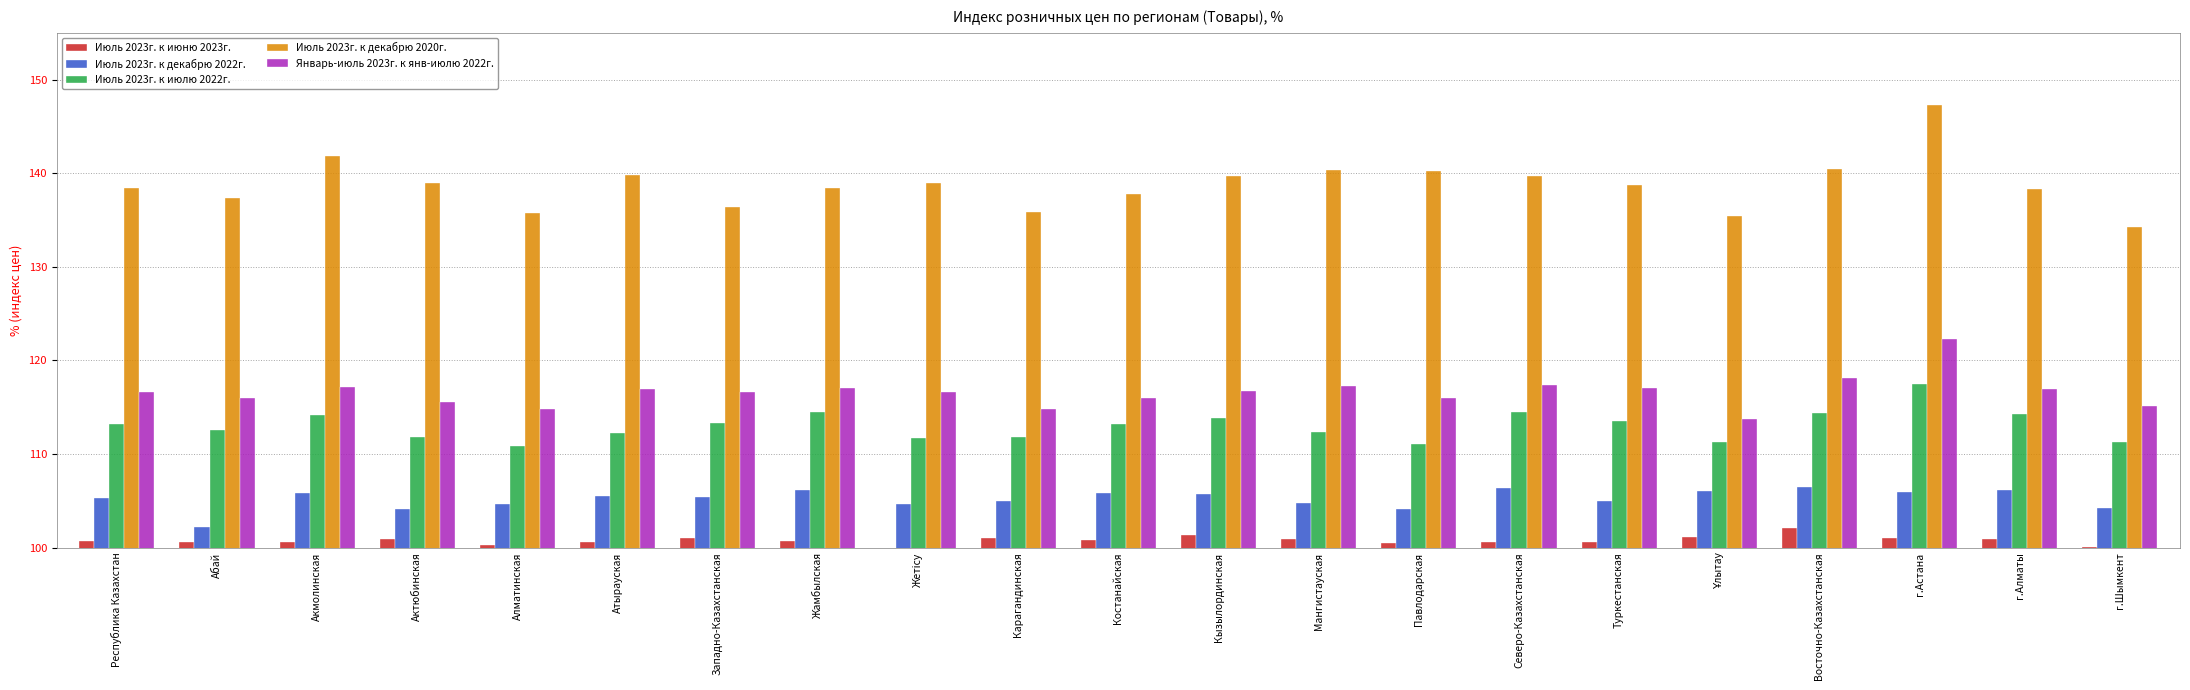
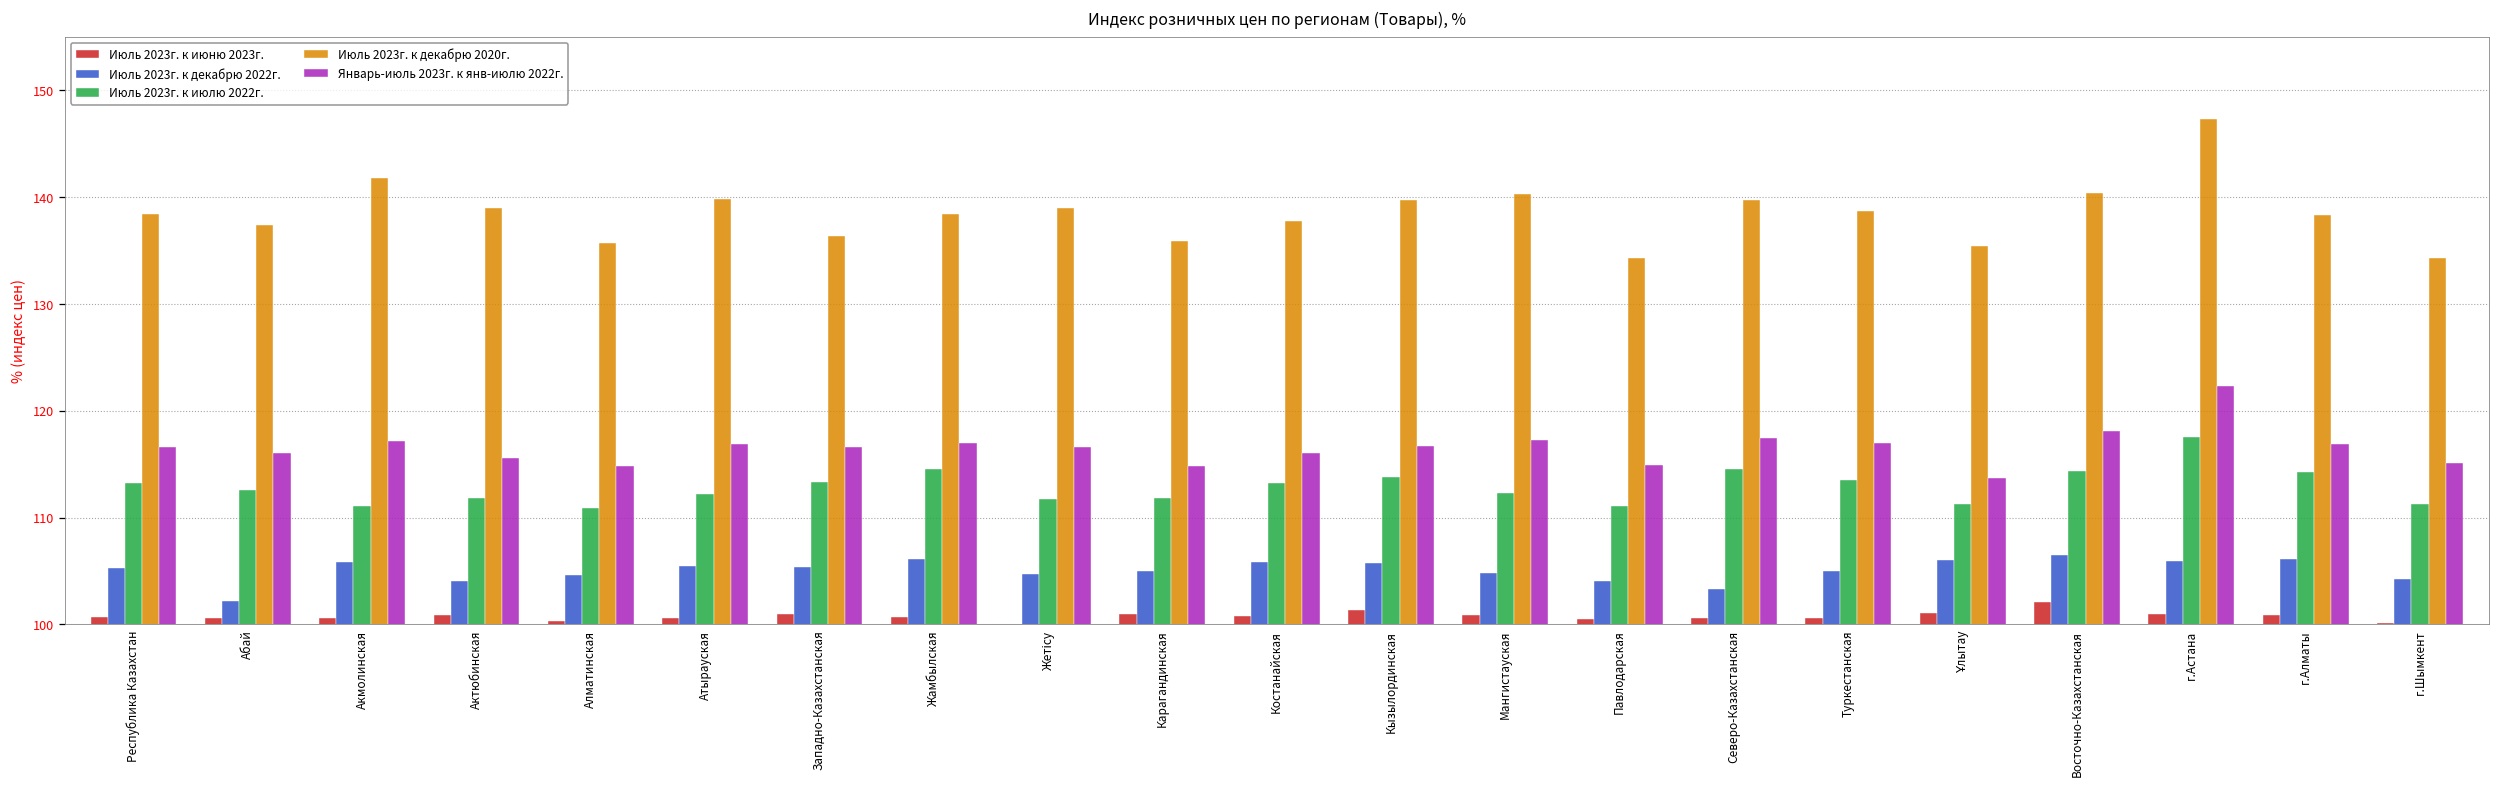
Июль 2023г. к июлю 2022г., Акмолинская: 114 -> 111
Июль 2023г. к декабрю 2020г., Павлодарская: 140 -> 134
Январь-июль 2023г. к янв-июлю 2022г., Павлодарская: 116 -> 115
Июль 2023г. к декабрю 2022г., Северо-Казахстанская: 106 -> 103
